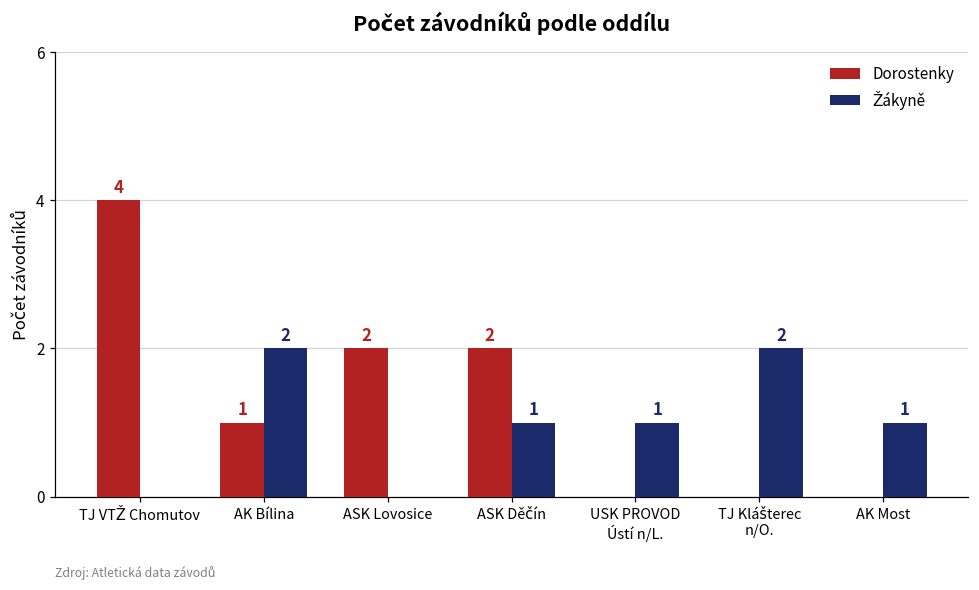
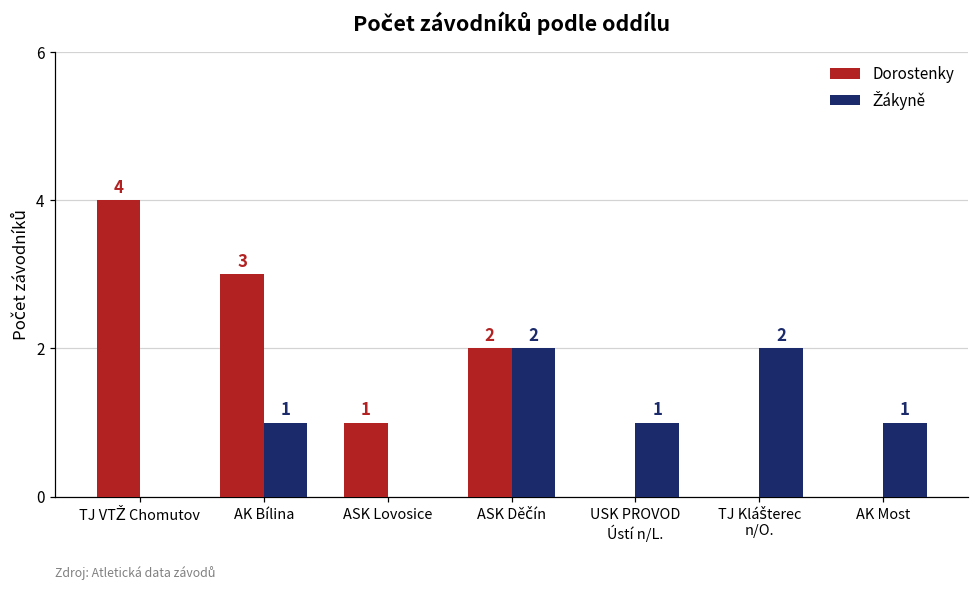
Dorostenky, AK Bílina: 1 -> 3
Žákyně, AK Bílina: 2 -> 1
Dorostenky, ASK Lovosice: 2 -> 1
Žákyně, ASK Děčín: 1 -> 2
